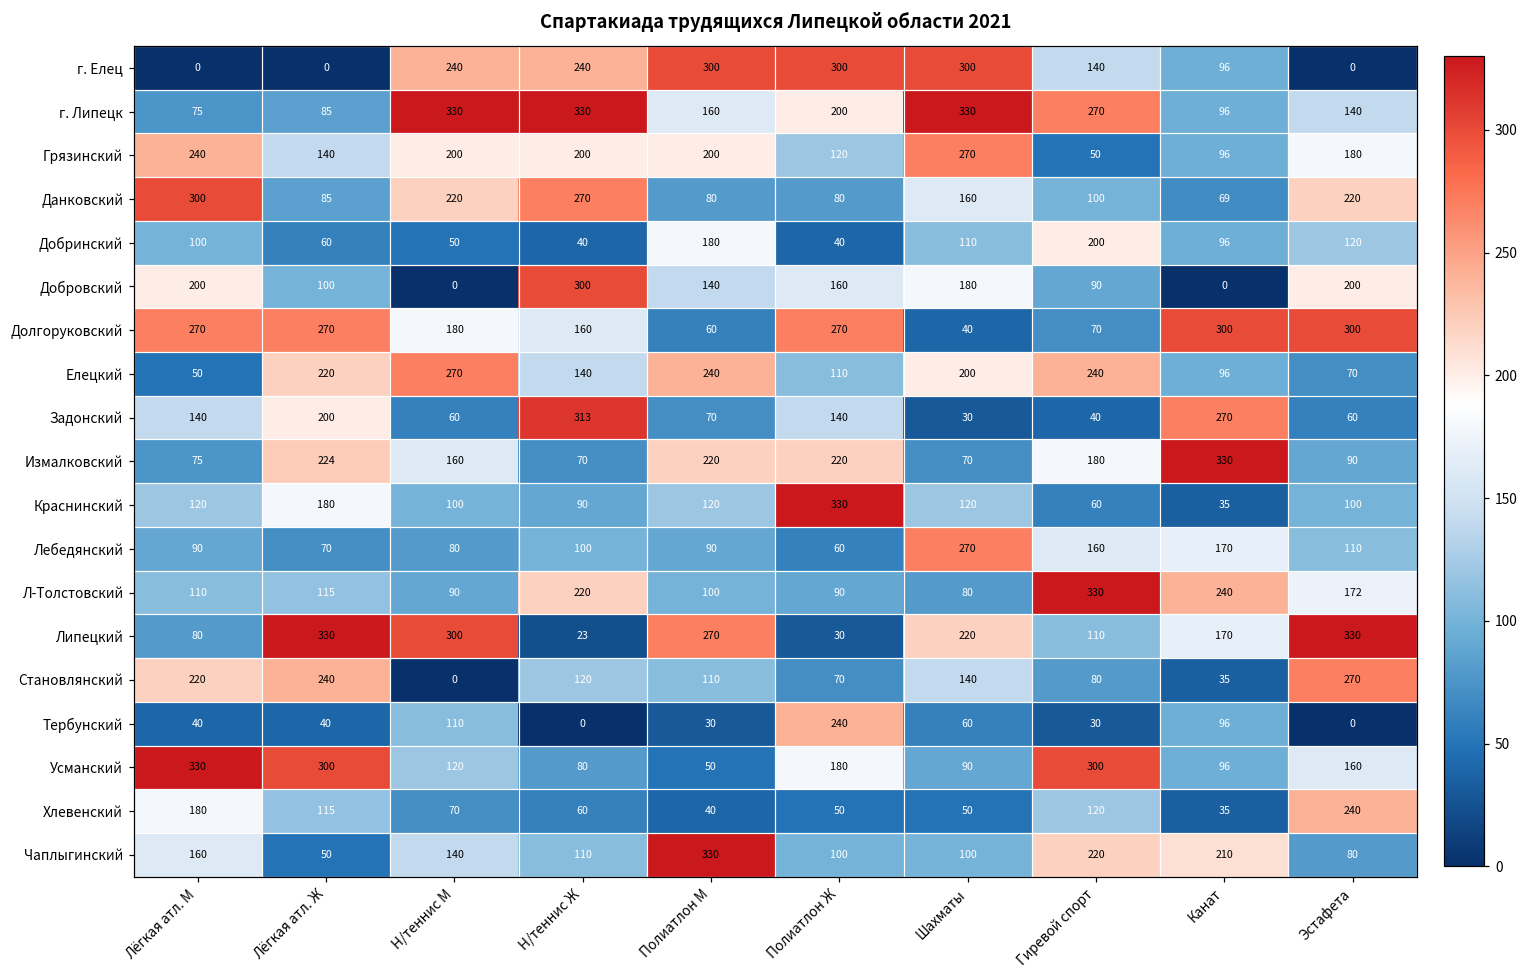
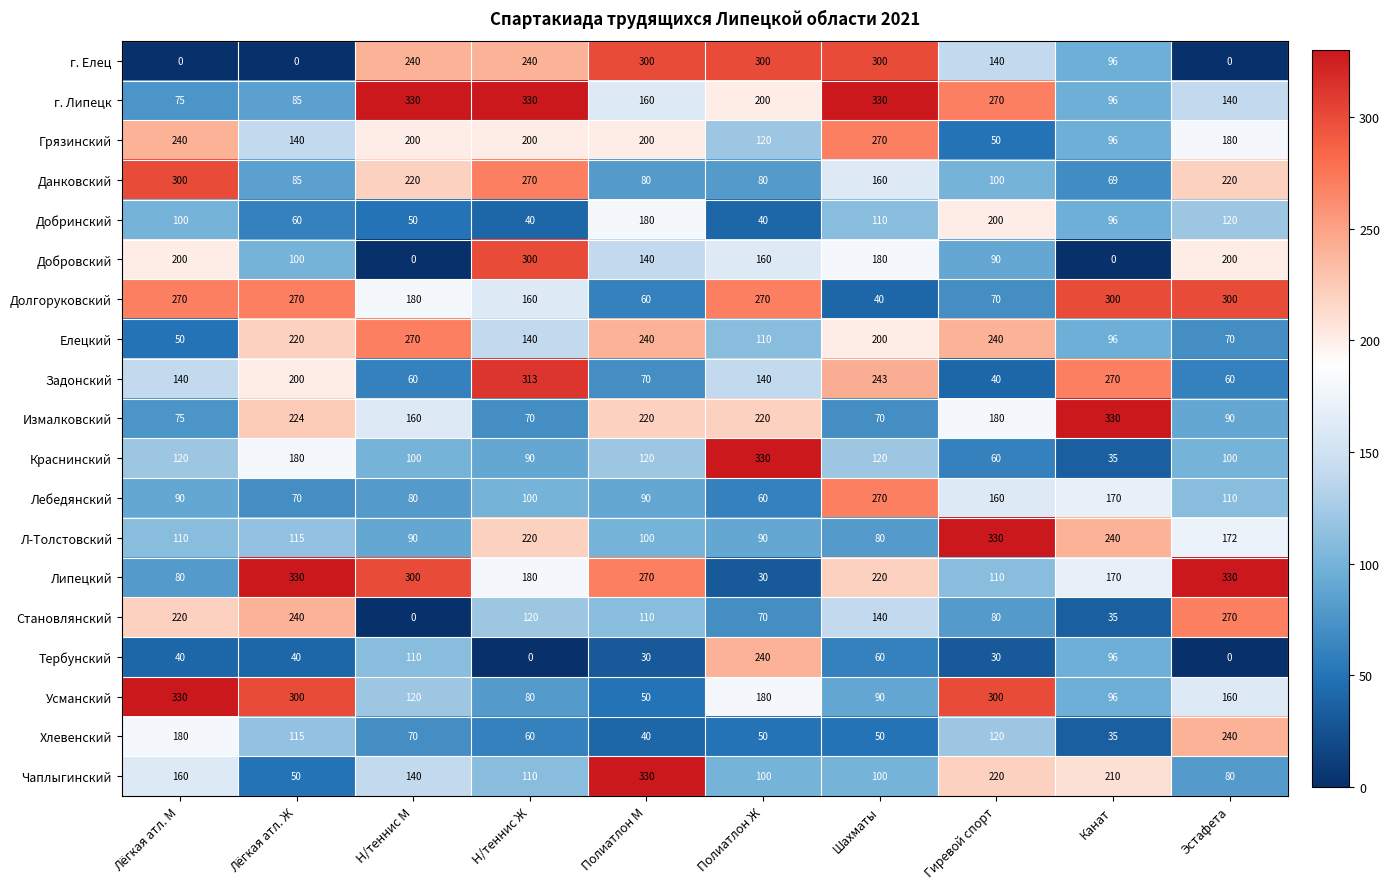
Задонский, Шахматы: 30 -> 243
Липецкий, Н/теннис Ж: 23 -> 180
